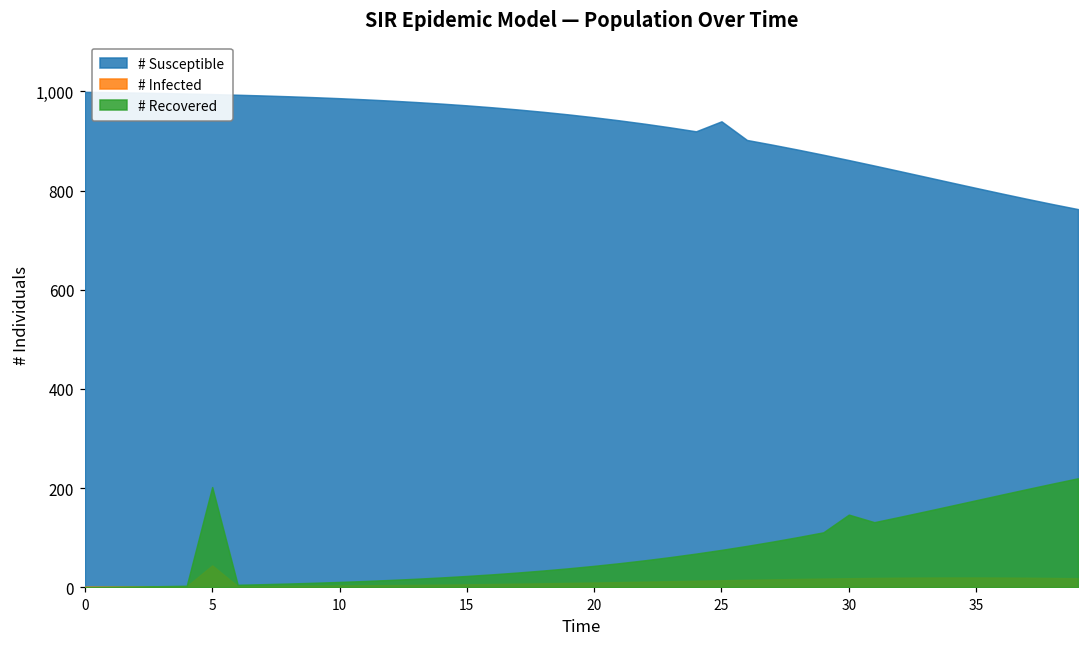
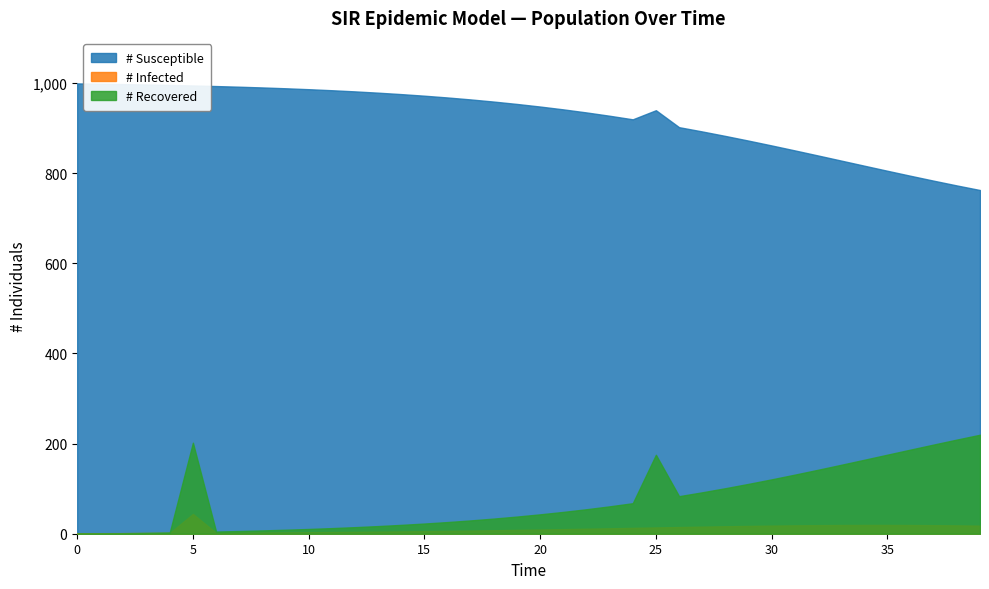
# Recovered, 25: 80 -> 180
# Recovered, 30: 150 -> 120
